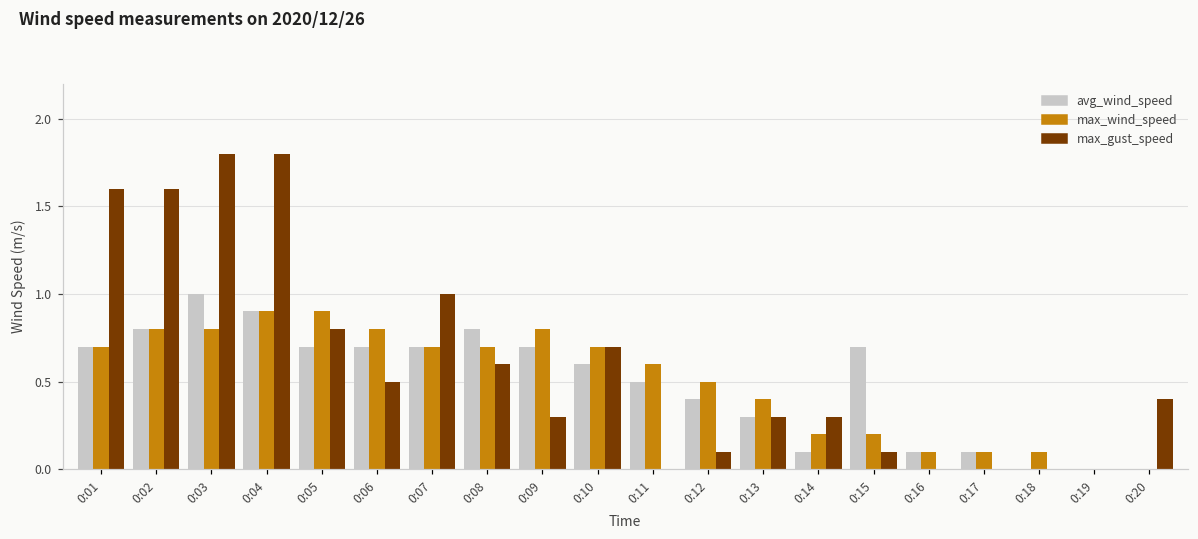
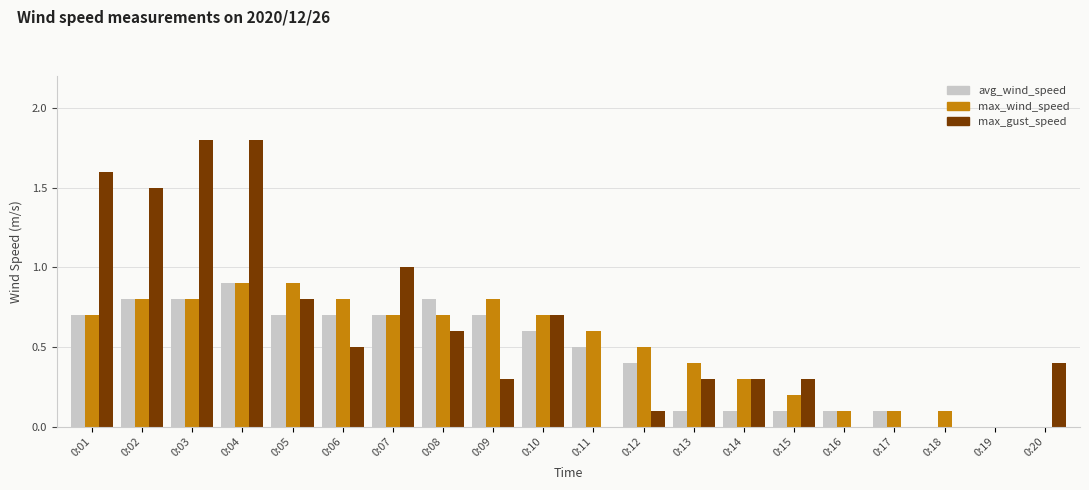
max_gust_speed, 0:02: 1.6 -> 1.5
avg_wind_speed, 0:03: 1.0 -> 0.8
avg_wind_speed, 0:13: 0.3 -> 0.1
max_wind_speed, 0:14: 0.2 -> 0.3
avg_wind_speed, 0:15: 0.7 -> 0.1
max_gust_speed, 0:15: 0.1 -> 0.3
